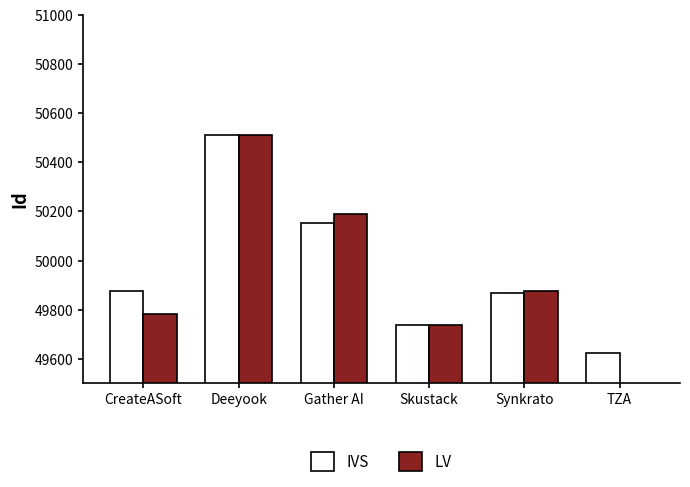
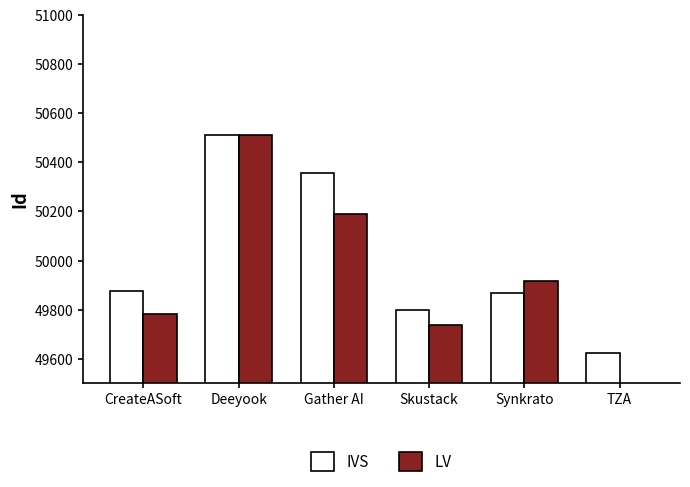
IVS, Gather AI: 50150 -> 50360
IVS, Skustack: 49740 -> 49800
LV, Synkrato: 49880 -> 49920
